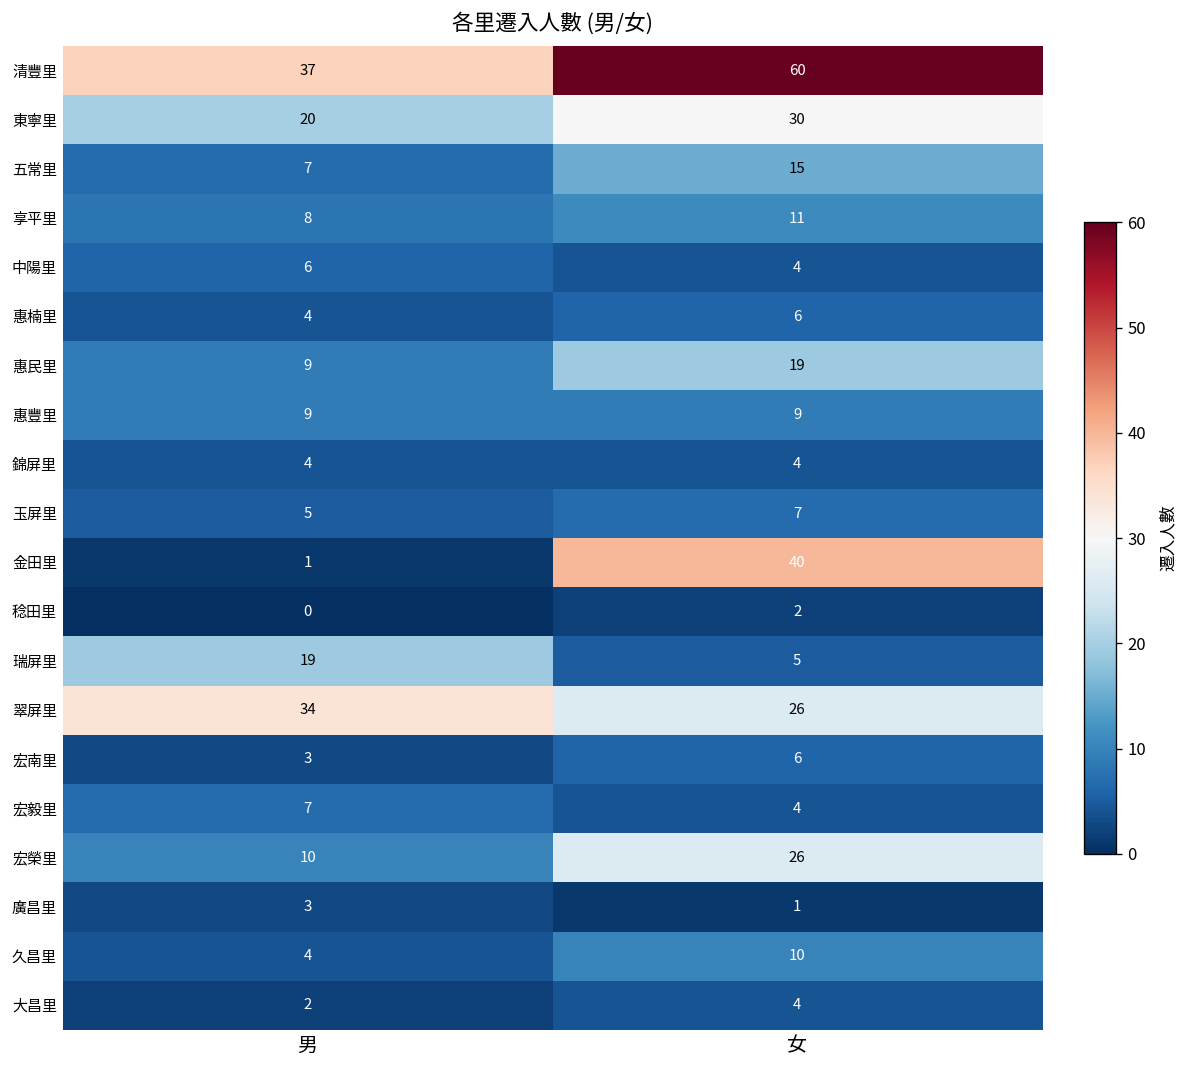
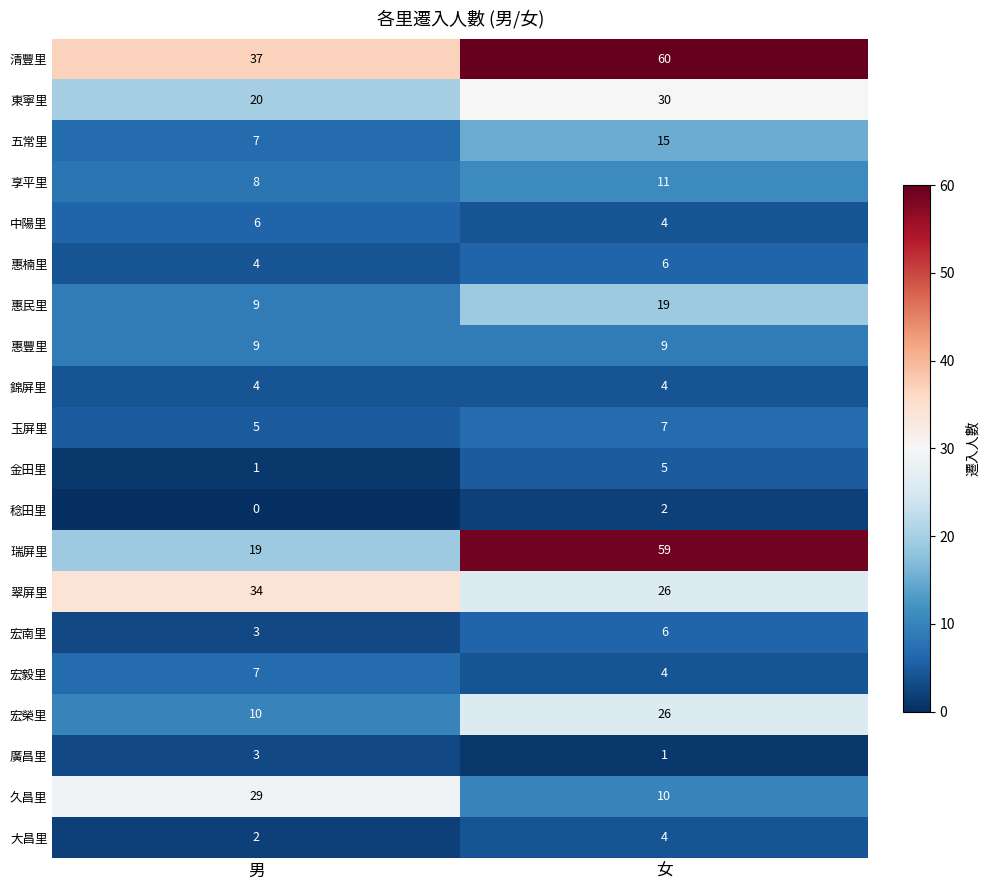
金田里, 女: 40 -> 5
瑞屏里, 女: 5 -> 59
久昌里, 男: 4 -> 29
